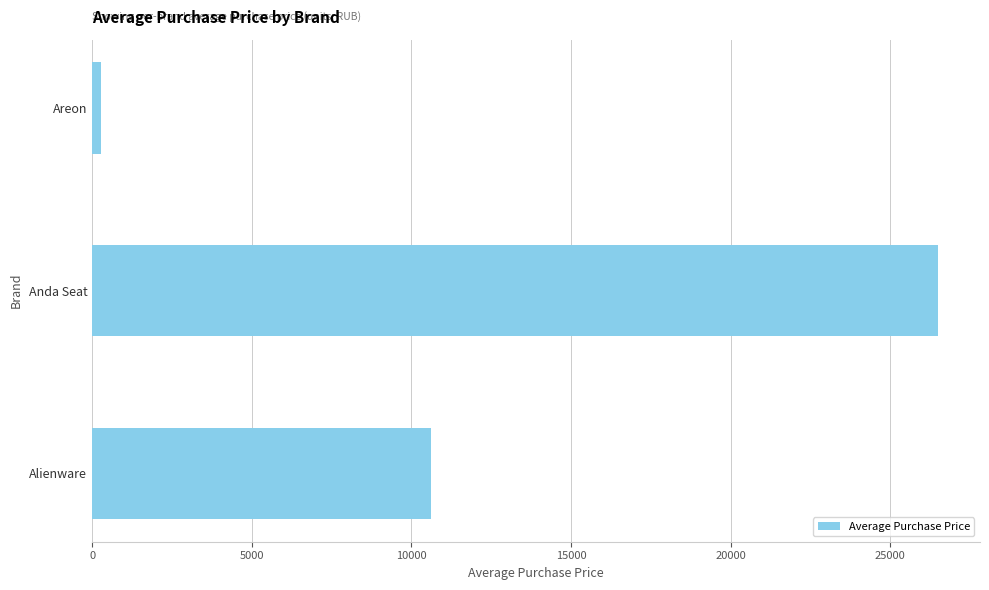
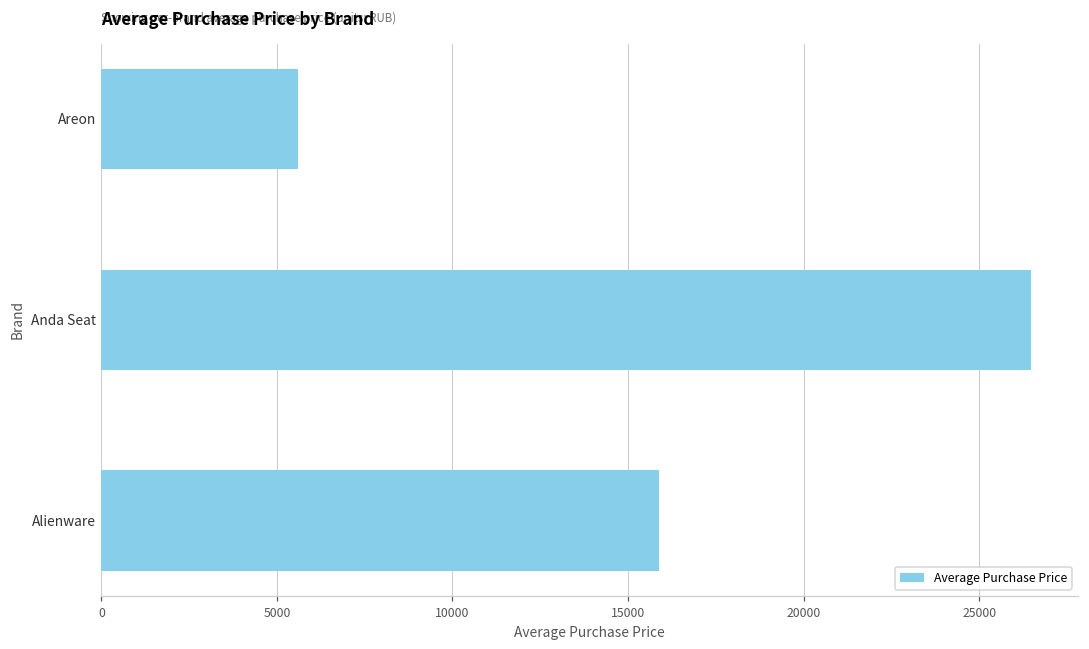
Areon: 300 -> 5600
Alienware: 10600 -> 15900
